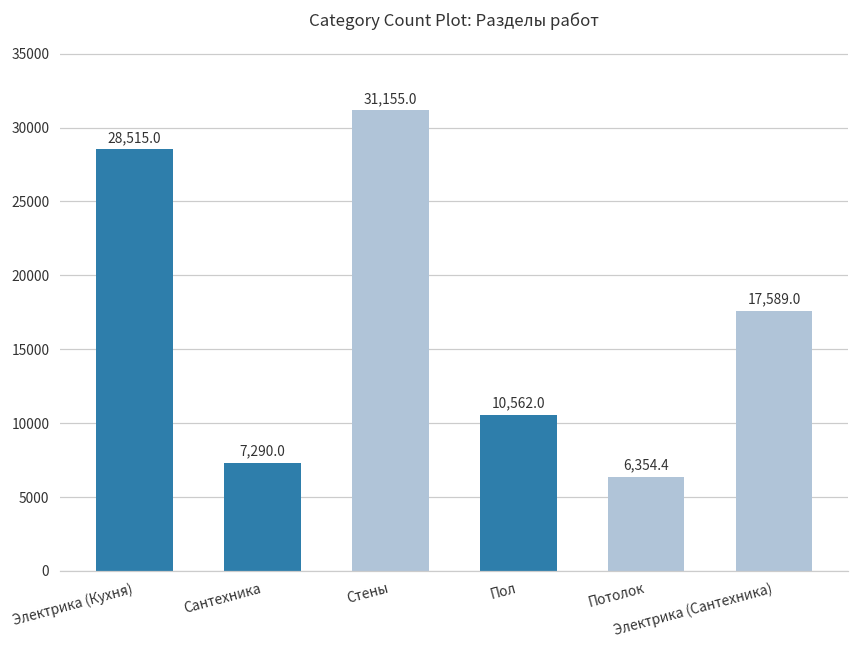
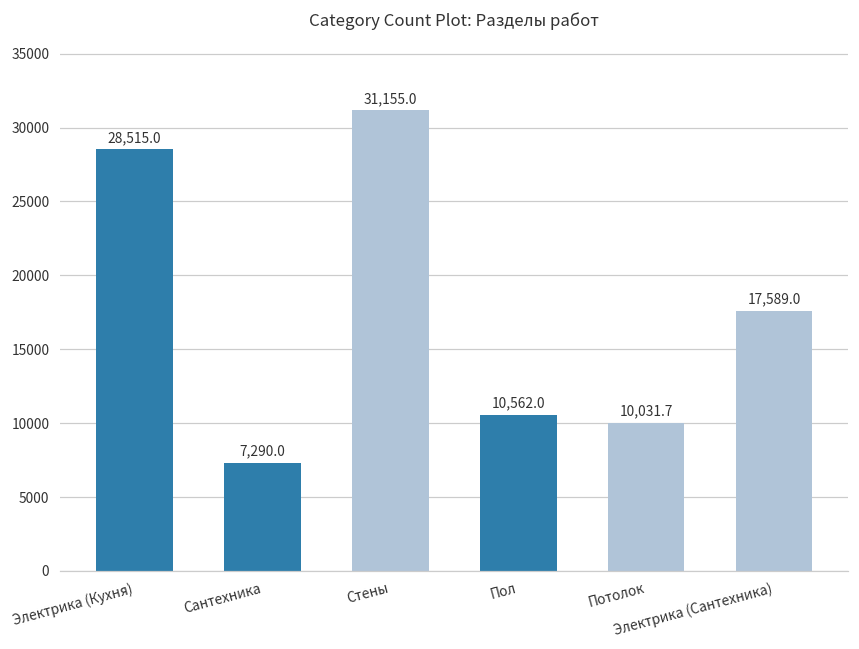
Потолок: 6,354.4 -> 10,031.7
